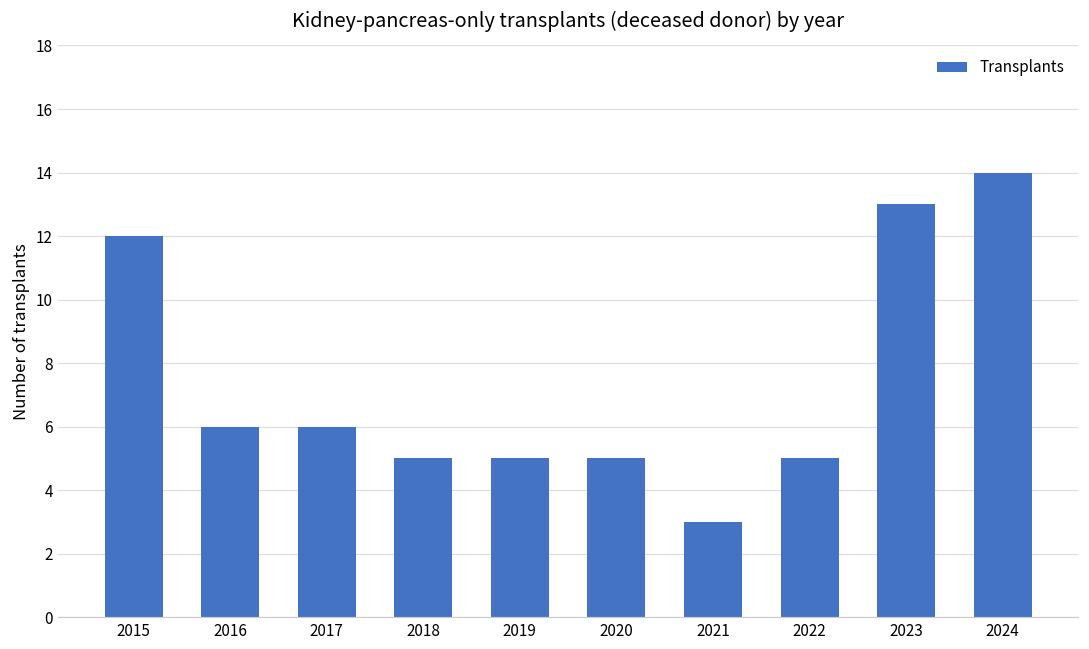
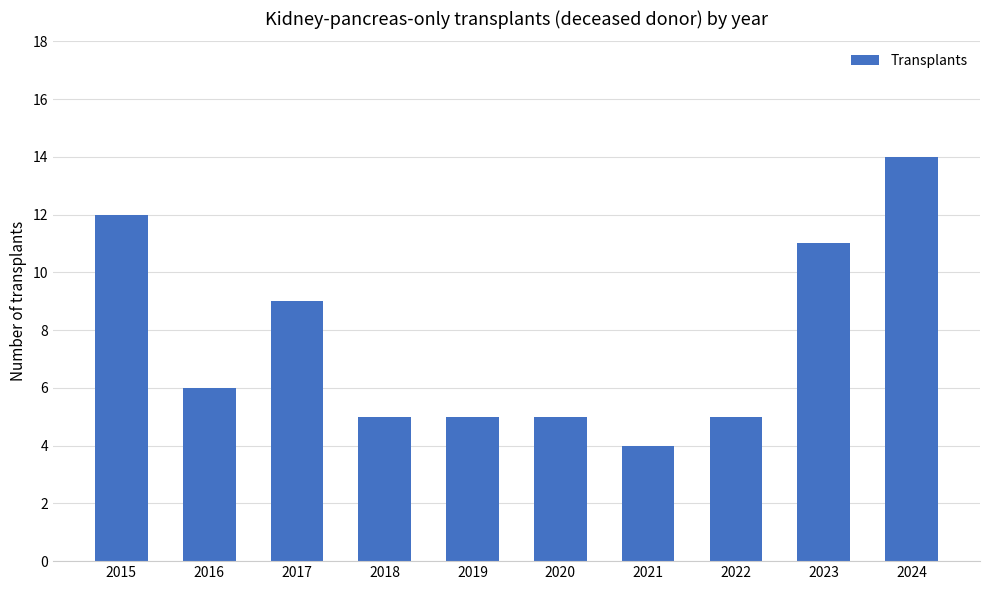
2017: 6 -> 9
2021: 3 -> 4
2023: 13 -> 11
